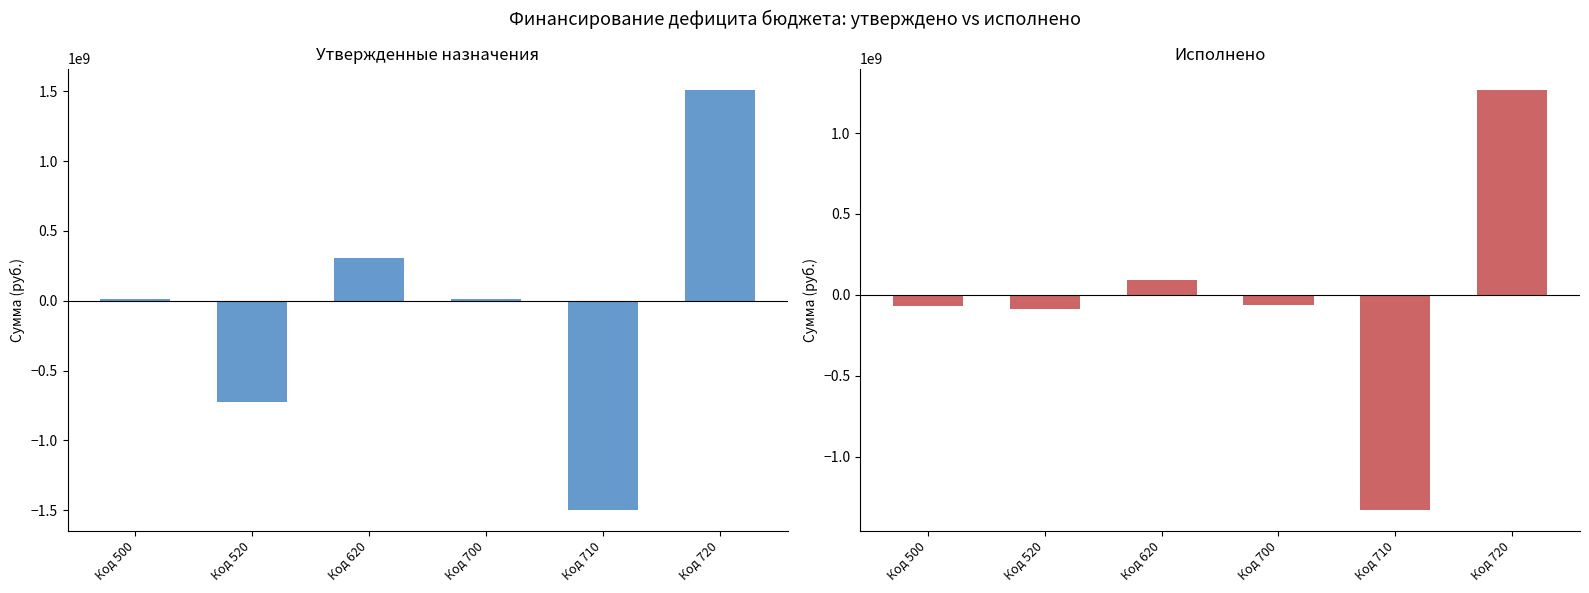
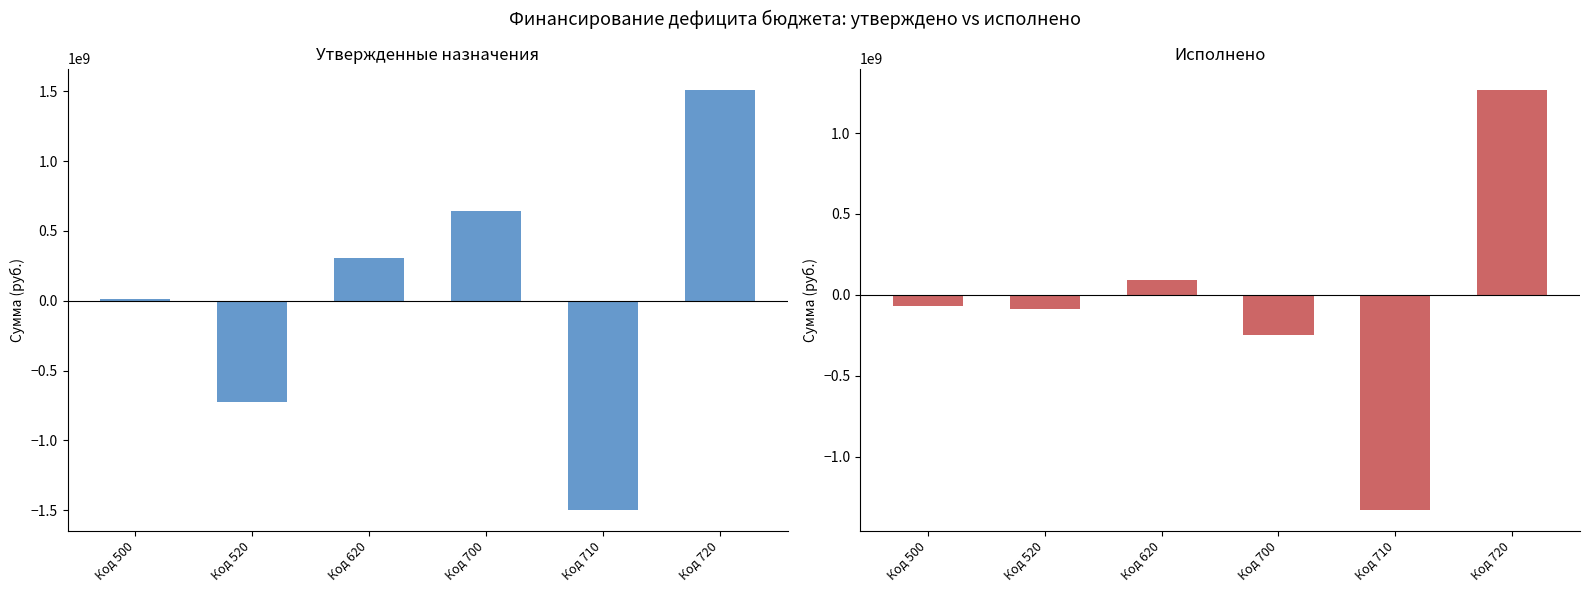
Утвержденные назначения, Код 700: 20000000 -> 640000000
Исполнено, Код 700: -60000000 -> -250000000
